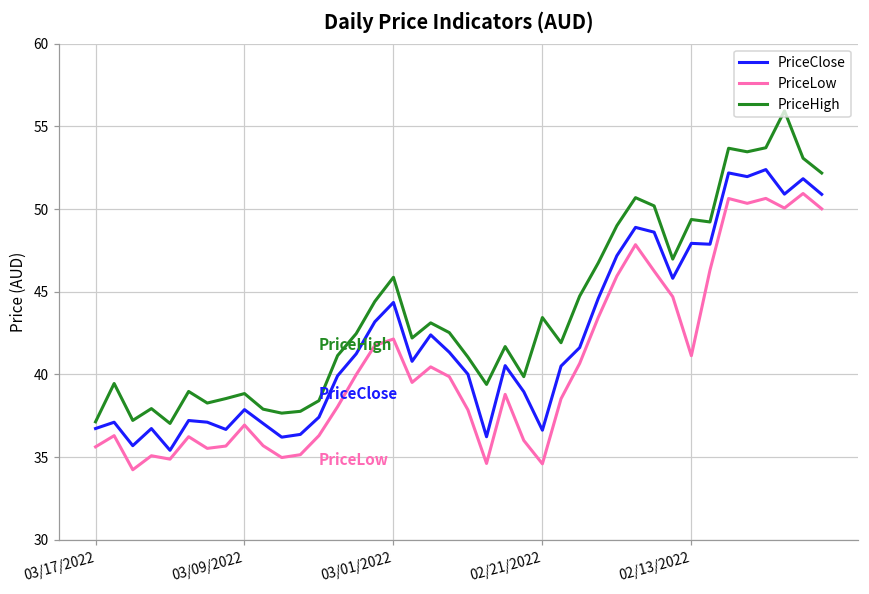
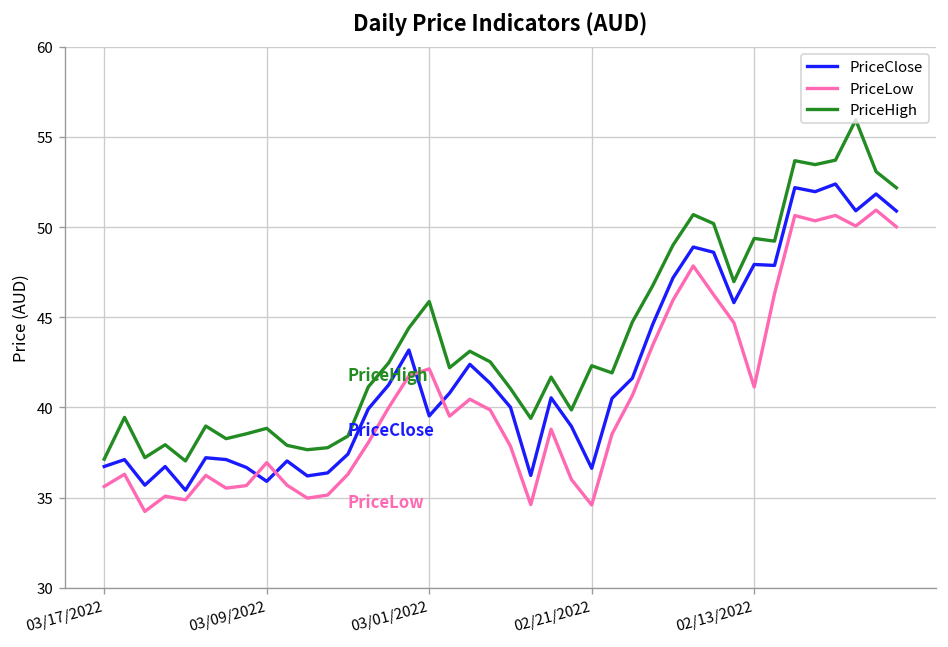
PriceClose, 03/09/2022: 37.9 -> 35.9
PriceClose, 03/01/2022: 44.4 -> 39.5
PriceHigh, 02/21/2022: 43.4 -> 42.3
